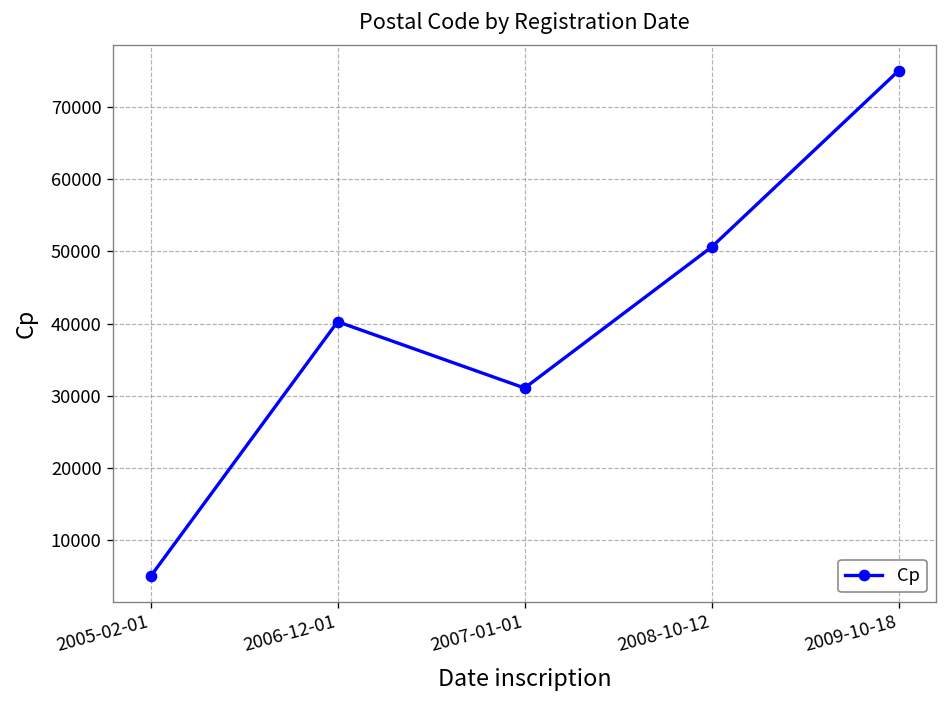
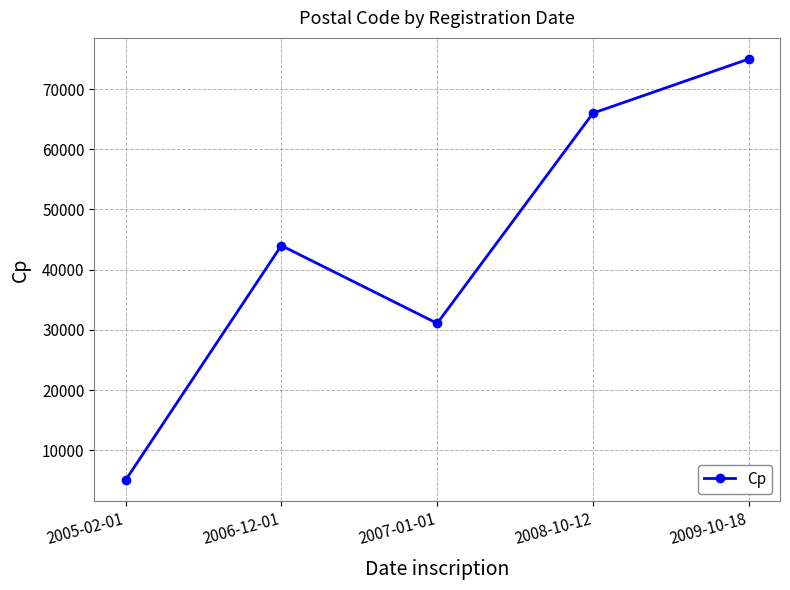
2006-12-01: 40000 -> 44000
2008-10-12: 51000 -> 66000
